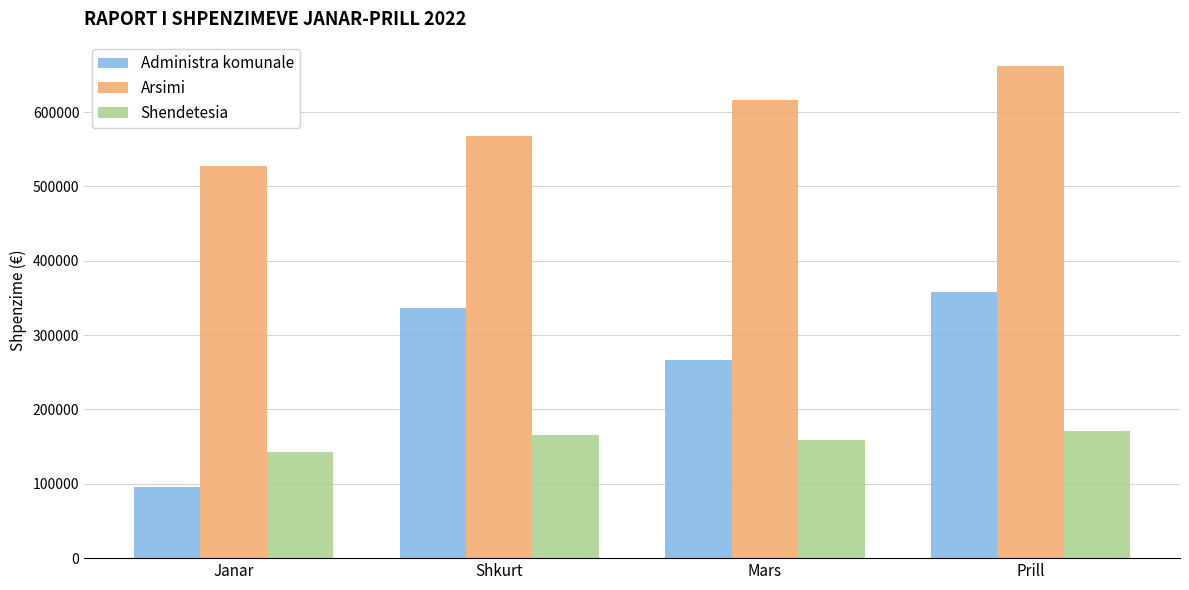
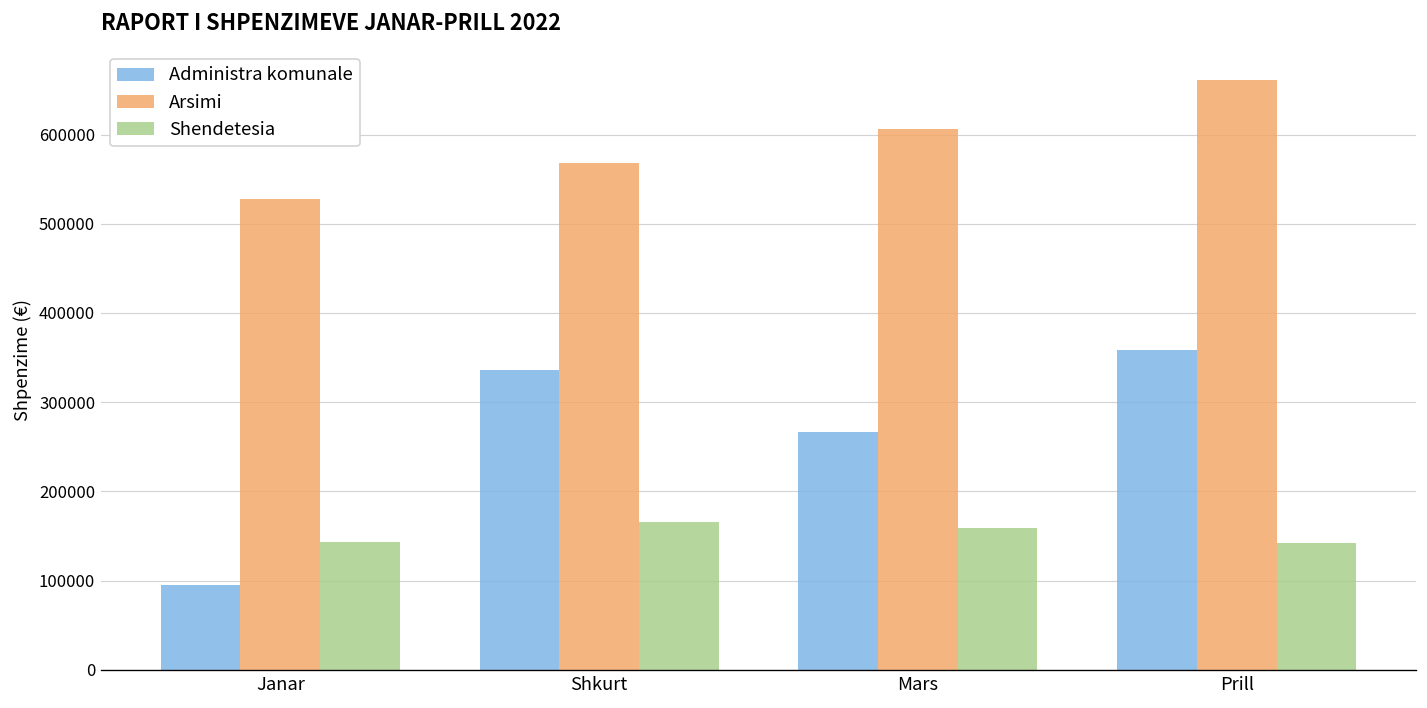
Arsimi, Mars: 620000 -> 610000
Shendetesia, Prill: 170000 -> 140000
